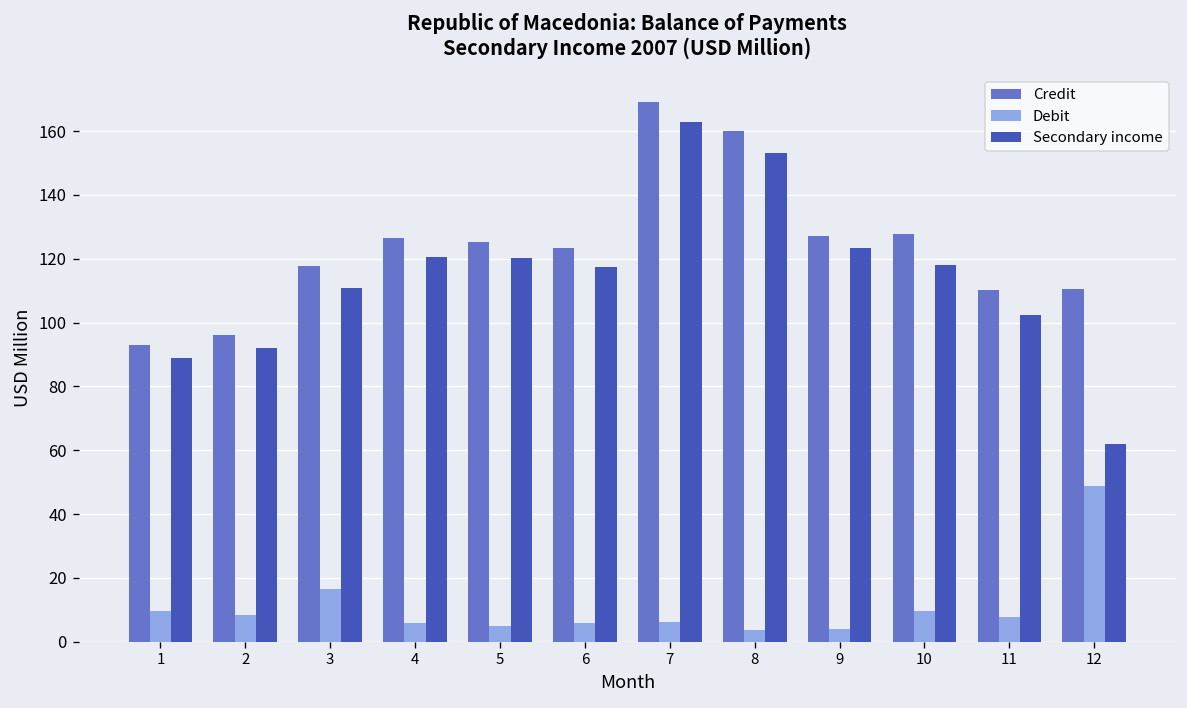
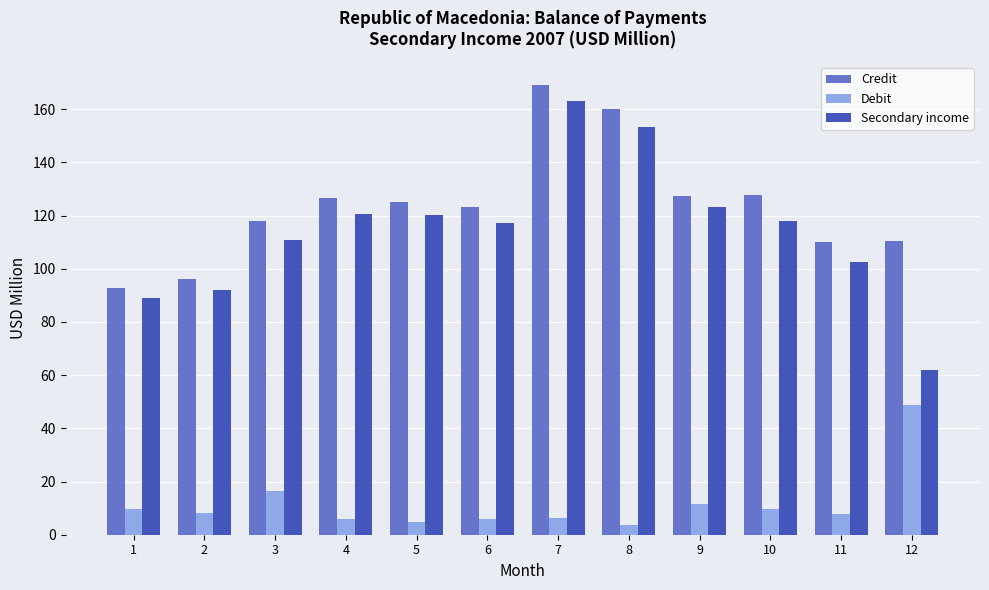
Debit, 9: 4 -> 11
